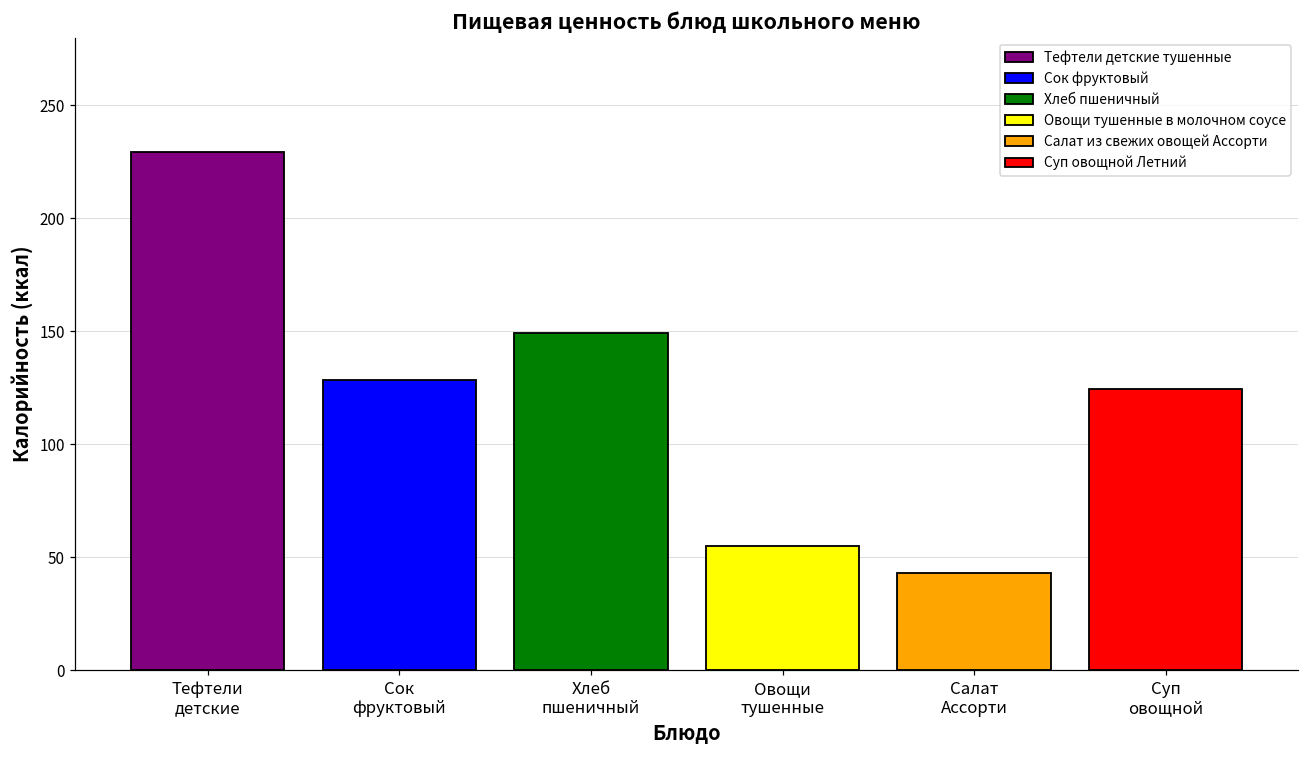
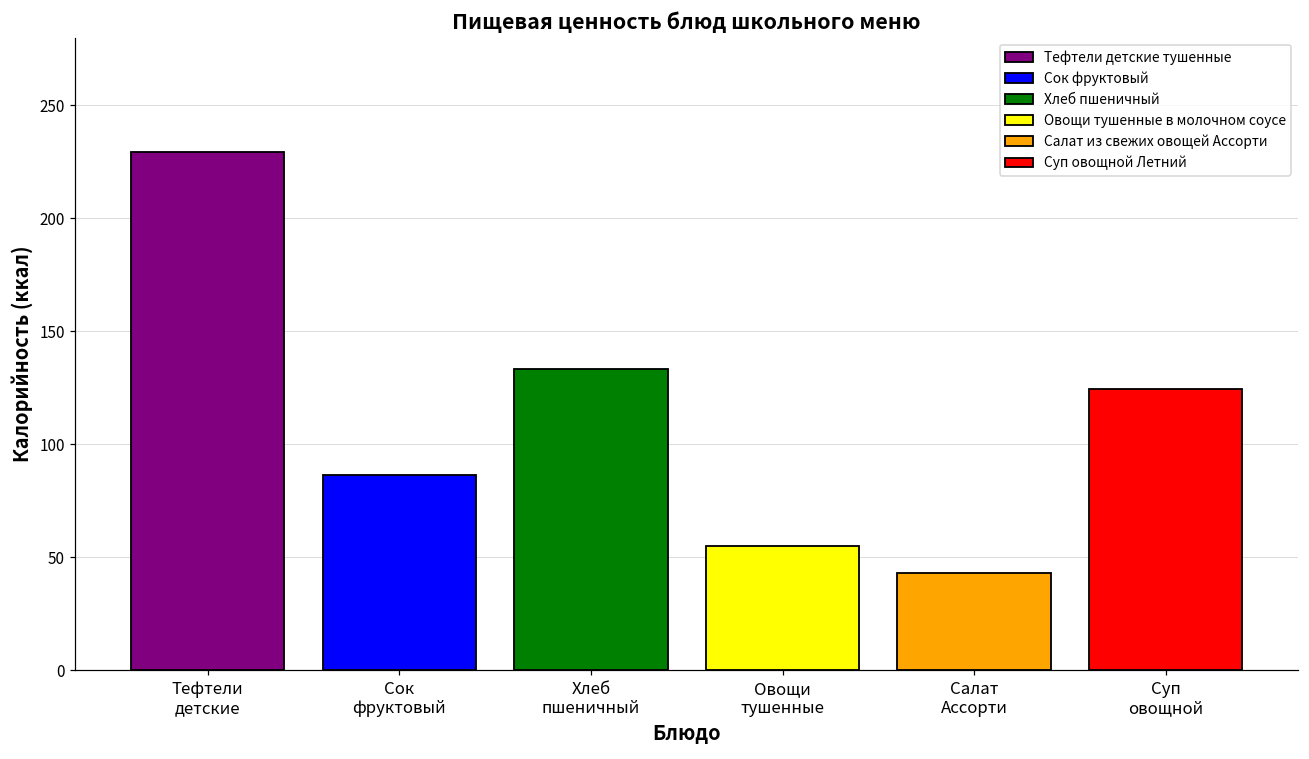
Сок фруктовый: 129 -> 86
Хлеб пшеничный: 149 -> 133
